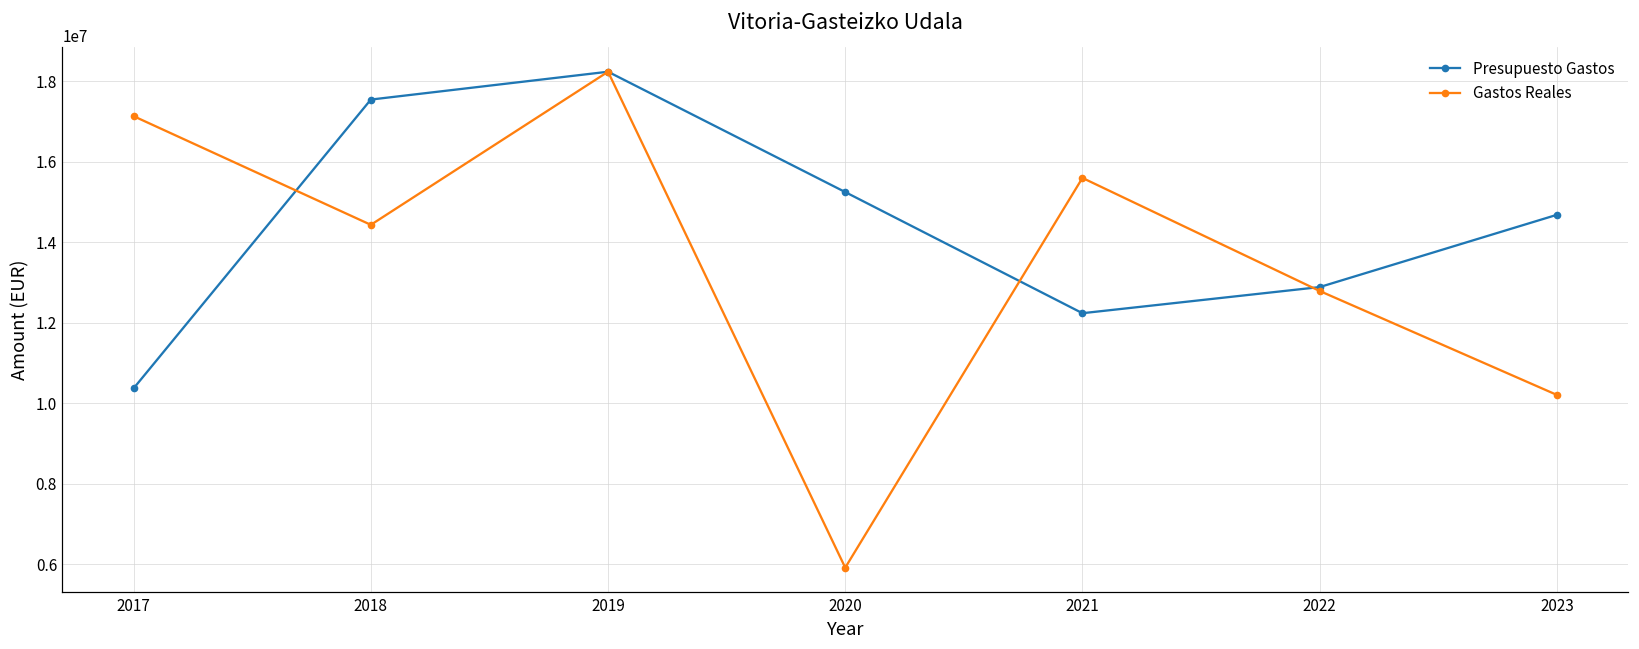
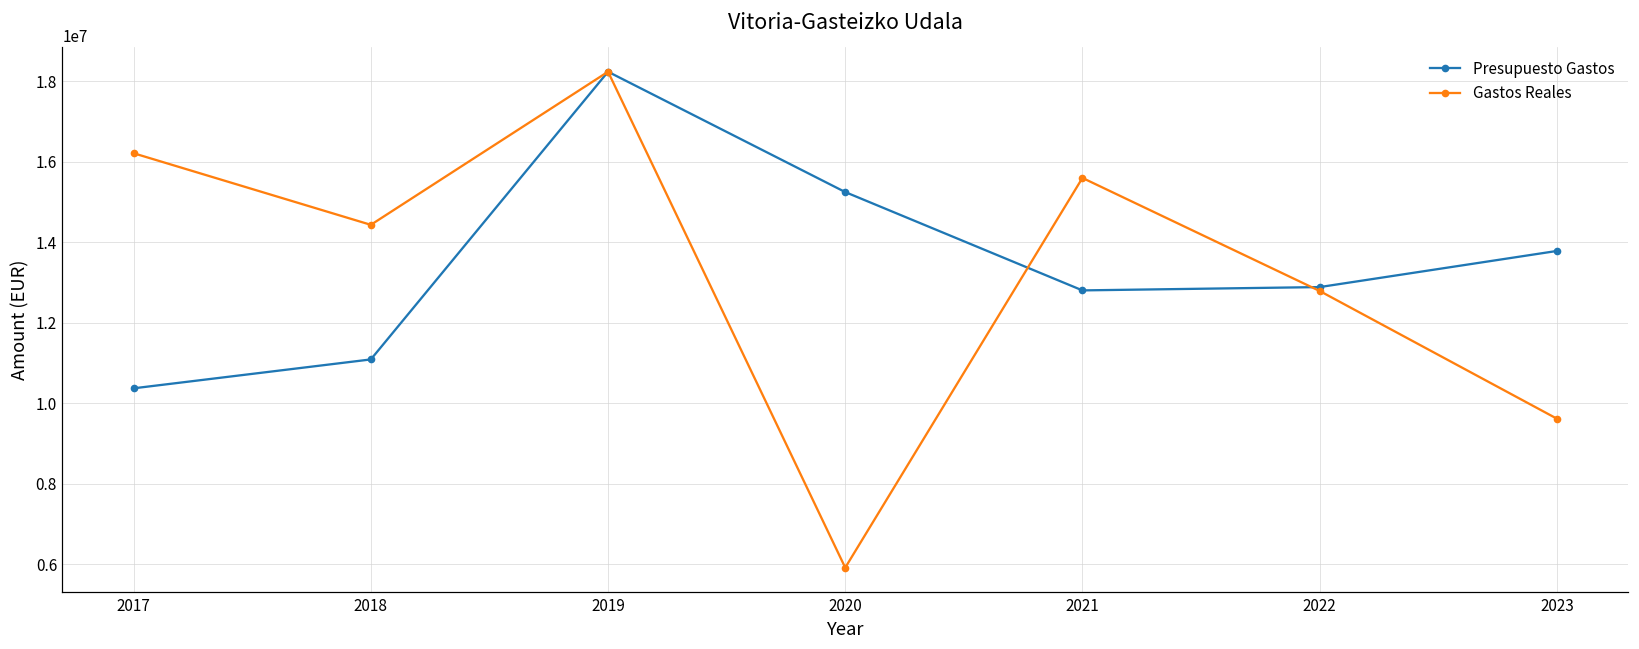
Gastos Reales, 2017: 17100000 -> 16200000
Presupuesto Gastos, 2018: 17500000 -> 11100000
Presupuesto Gastos, 2021: 12200000 -> 12800000
Presupuesto Gastos, 2023: 14700000 -> 13800000
Gastos Reales, 2023: 10200000 -> 9600000
